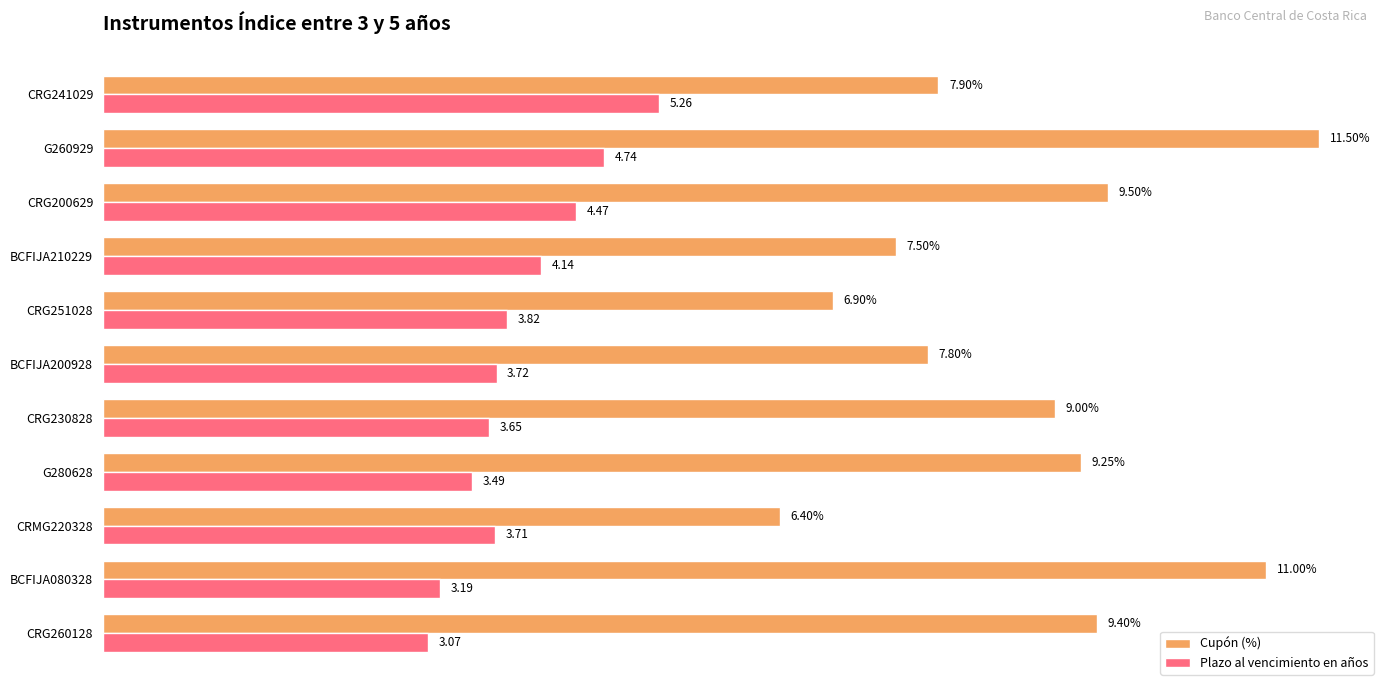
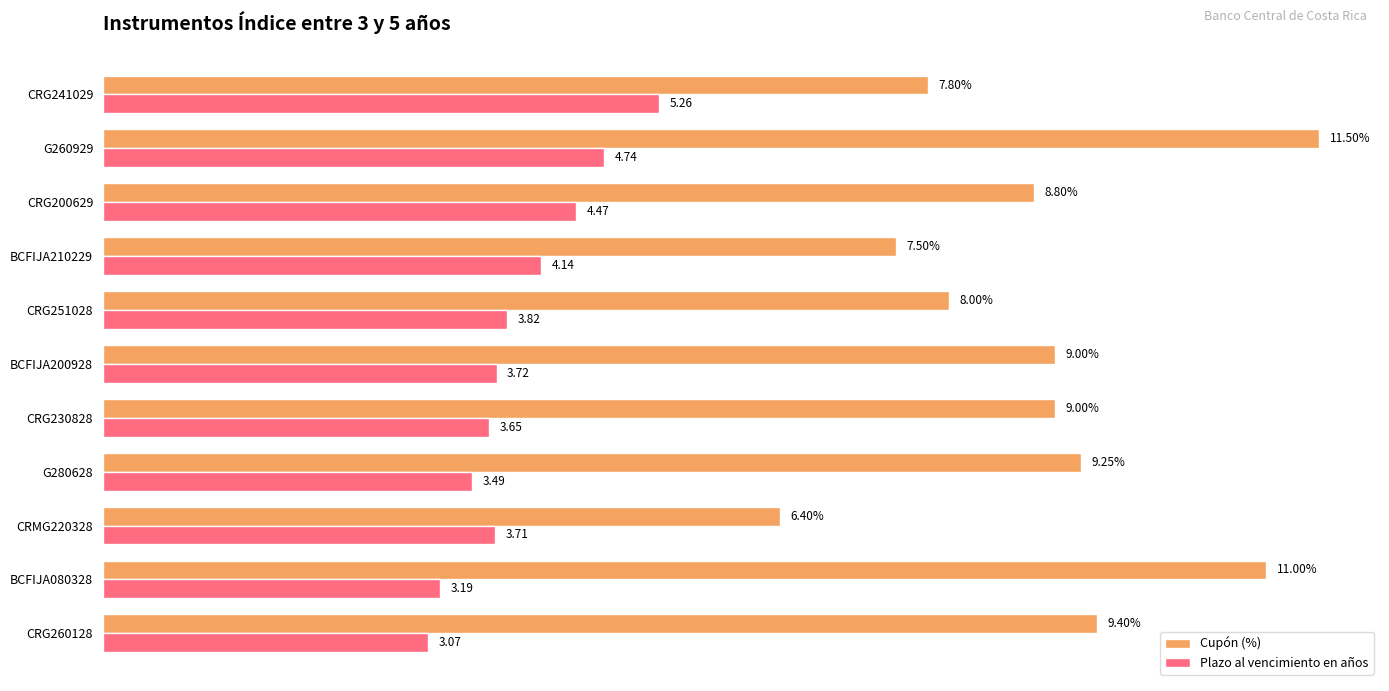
Cupón (%), CRG241029: 7.90% -> 7.80%
Cupón (%), CRG200629: 9.50% -> 8.80%
Cupón (%), CRG251028: 6.90% -> 8.00%
Cupón (%), BCFIJA200928: 7.80% -> 9.00%
